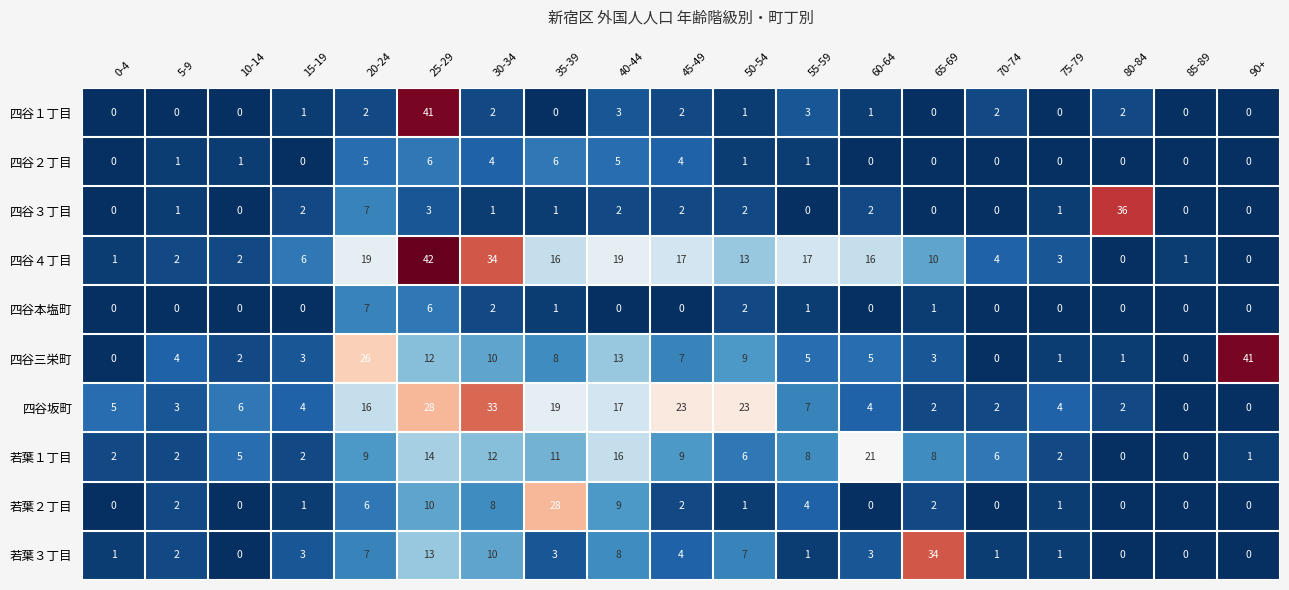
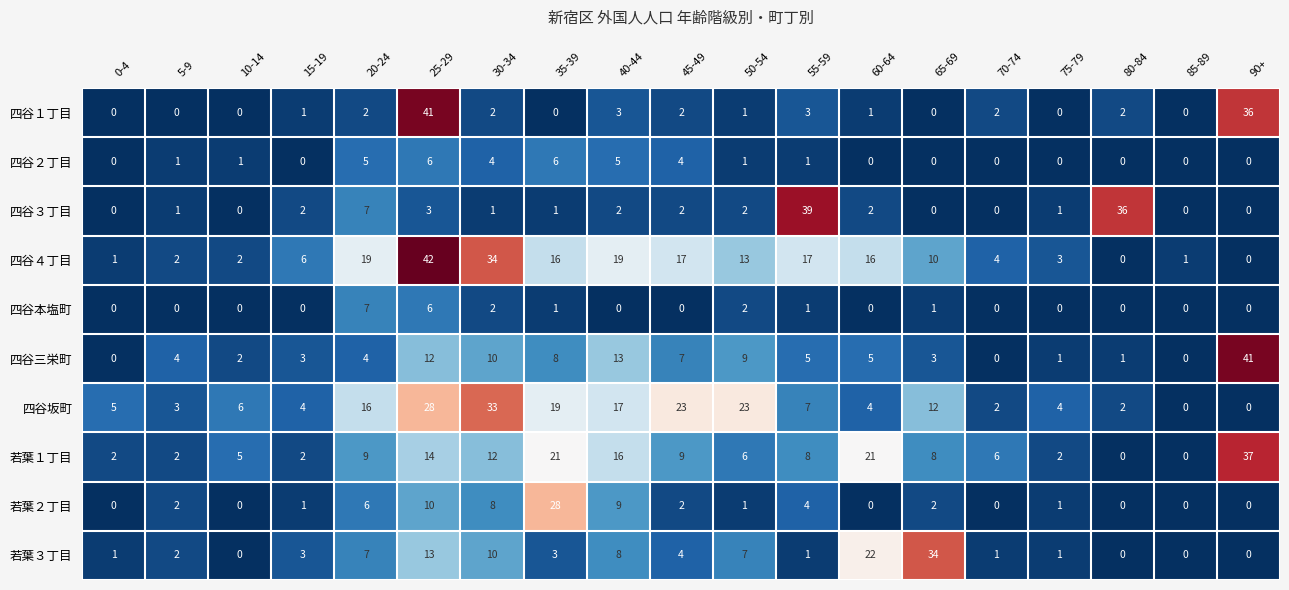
四谷１丁目, 90+: 0 -> 36
四谷３丁目, 55-59: 0 -> 39
四谷三栄町, 20-24: 26 -> 4
四谷坂町, 65-69: 2 -> 12
若葉１丁目, 35-39: 11 -> 21
若葉１丁目, 90+: 1 -> 37
若葉３丁目, 60-64: 3 -> 22
